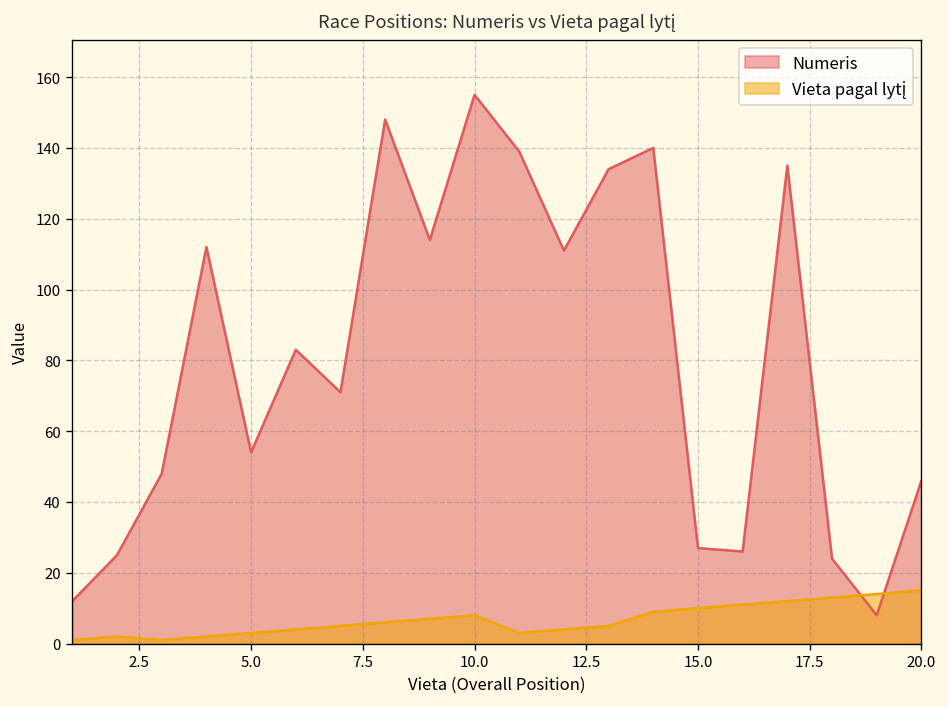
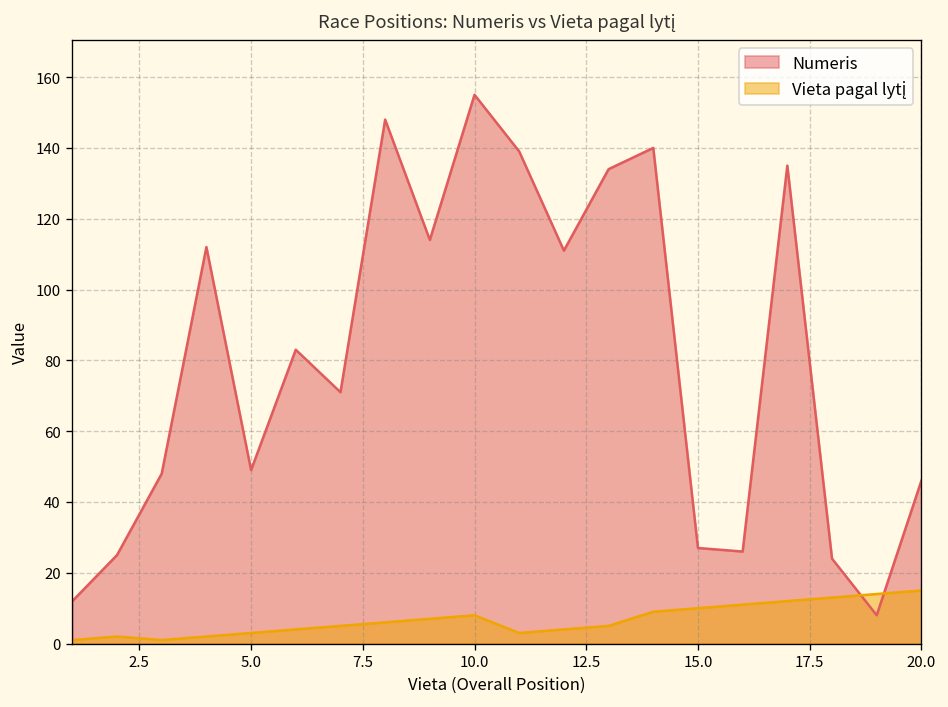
Numeris, 5.0: 54 -> 49
